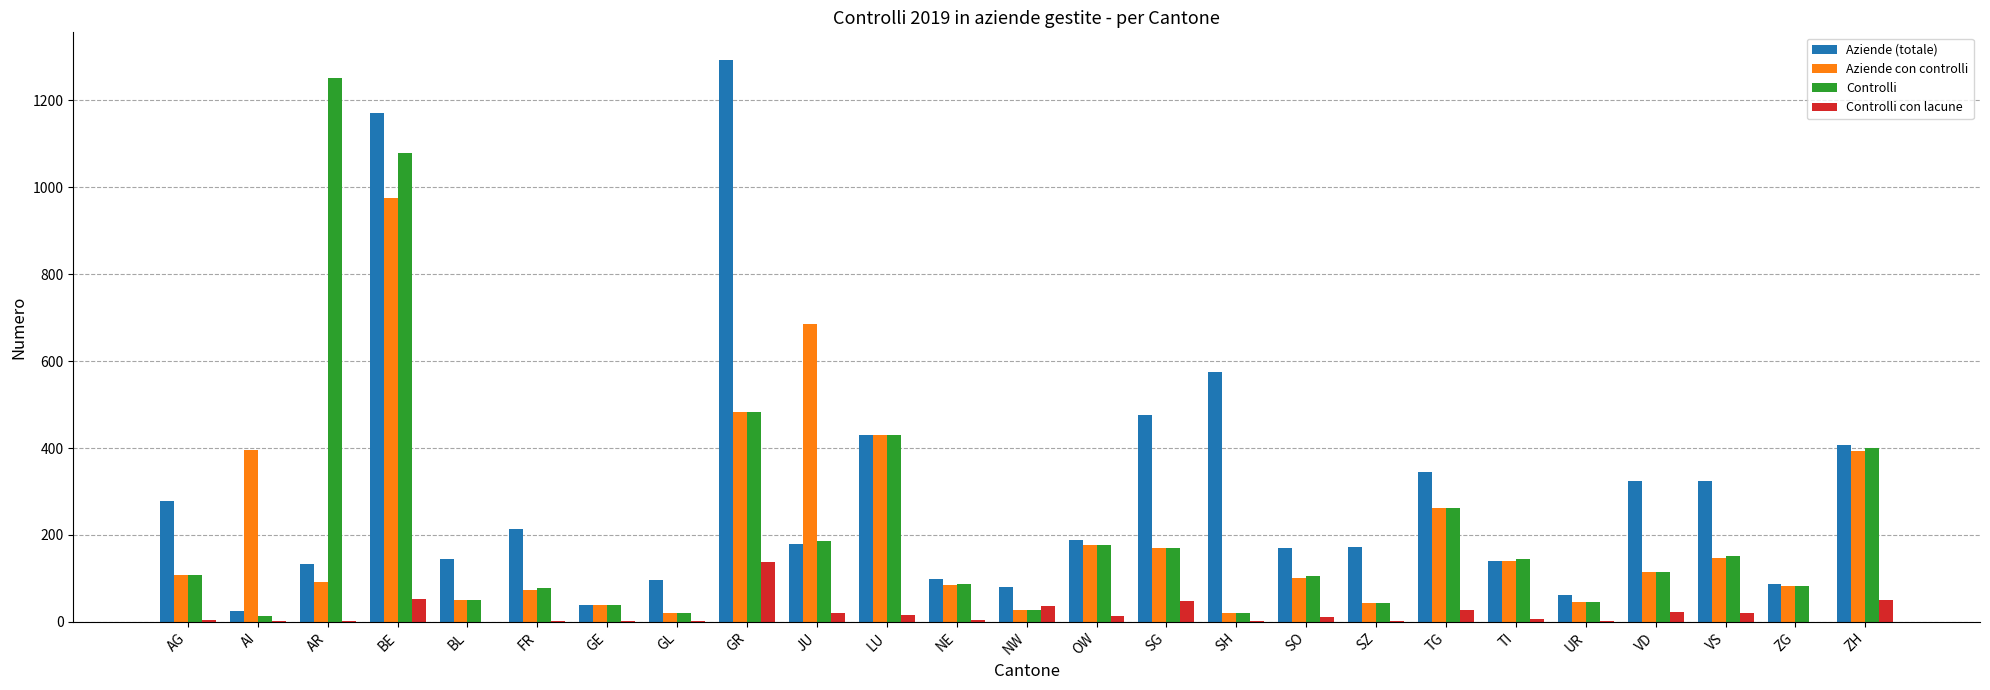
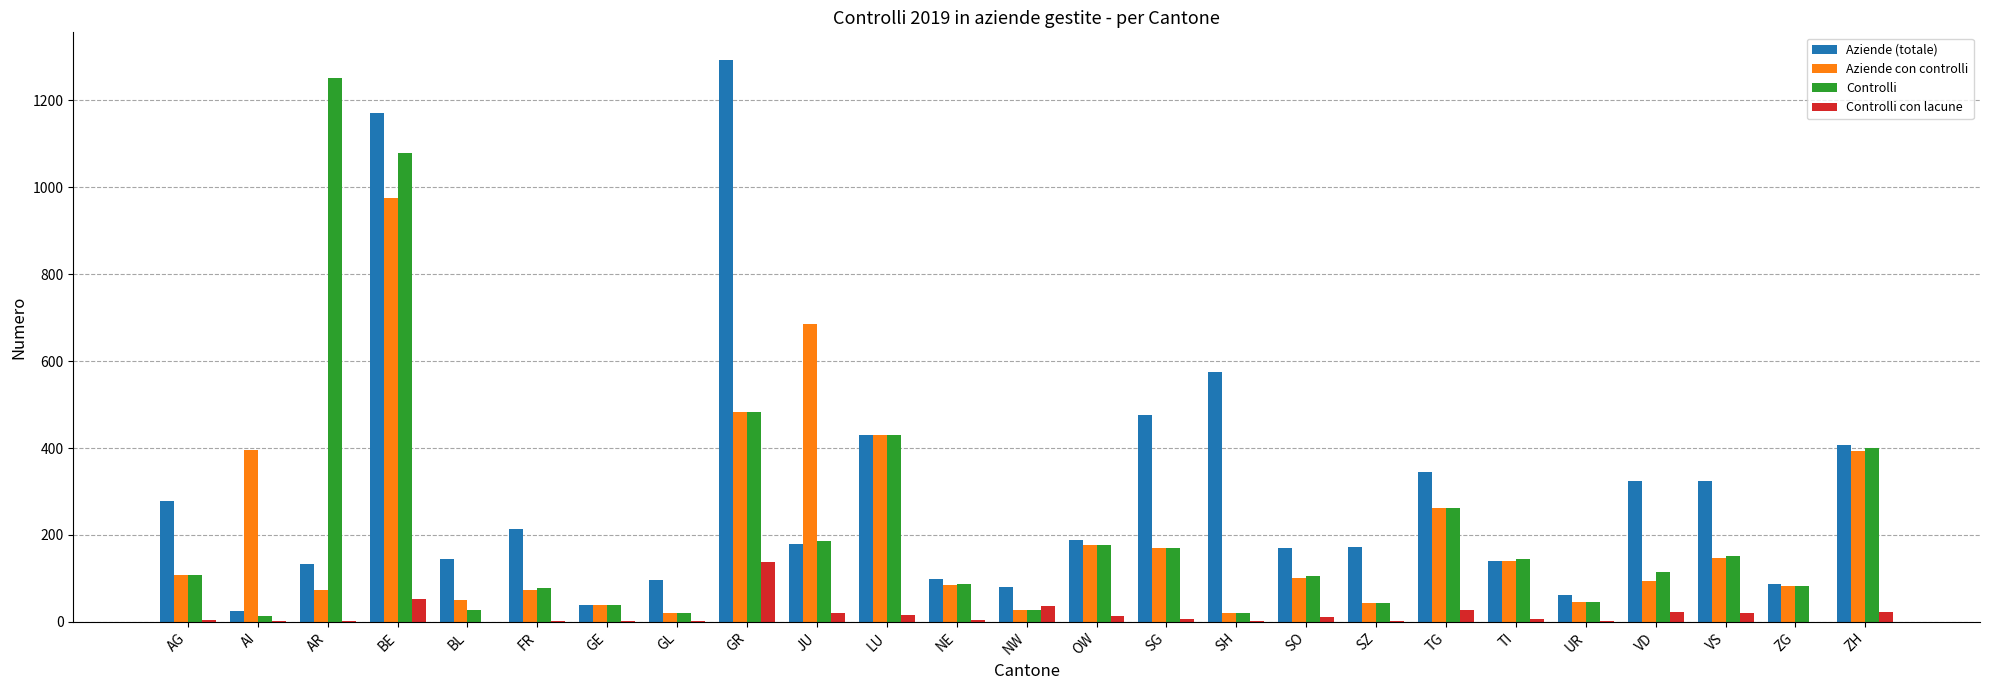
Aziende con controlli, AR: 90 -> 70
Controlli, BL: 50 -> 30
Controlli con lacune, SG: 50 -> 10
Aziende con controlli, VD: 120 -> 100
Controlli con lacune, ZH: 50 -> 20
